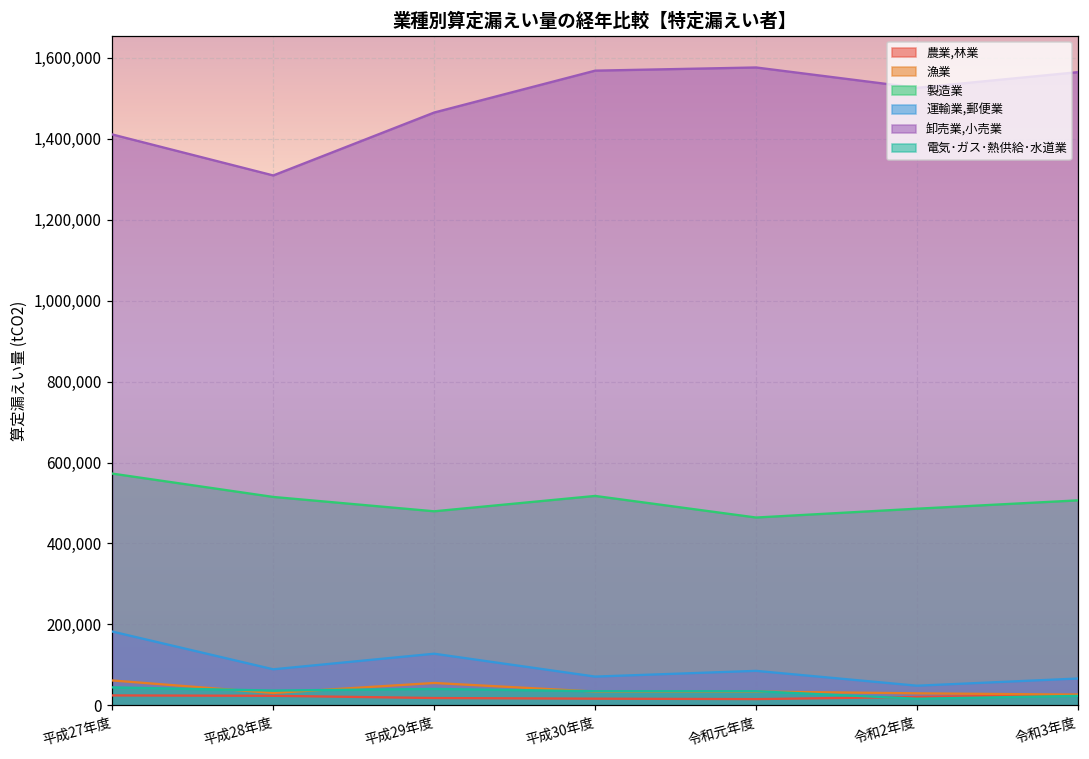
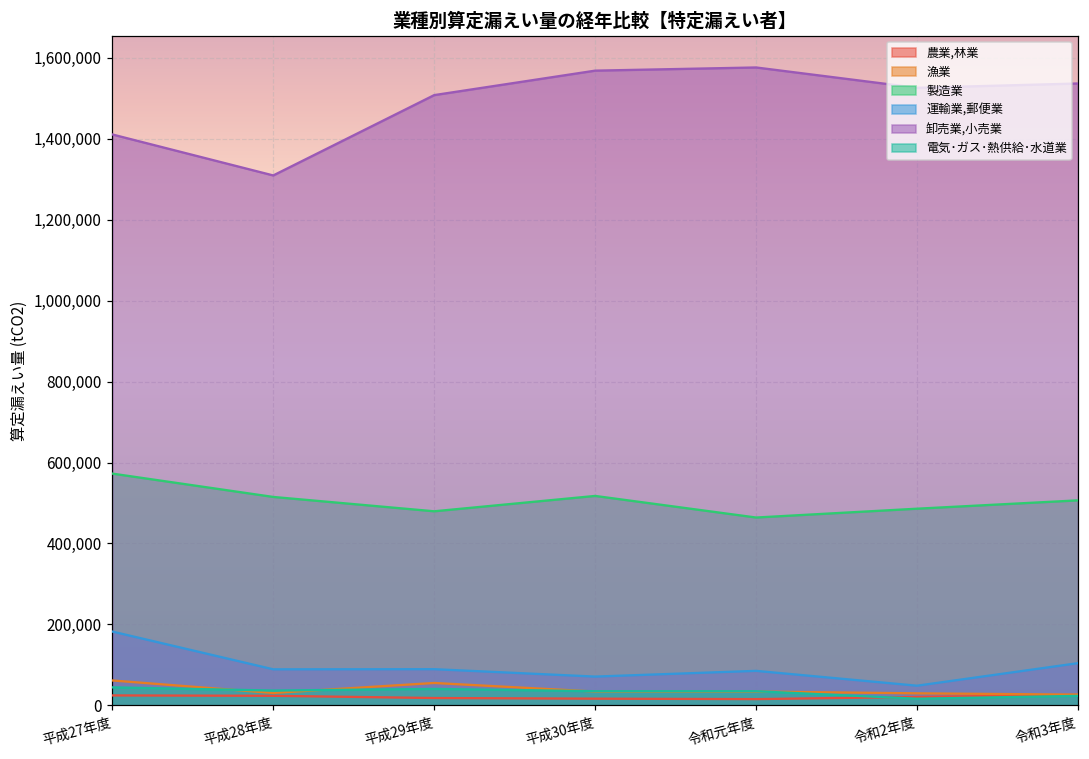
運輸業,郵便業, 平成29年度: 130,000 -> 90,000
卸売業,小売業, 平成29年度: 1,470,000 -> 1,510,000
運輸業,郵便業, 令和3年度: 70,000 -> 100,000
卸売業,小売業, 令和3年度: 1,560,000 -> 1,540,000
